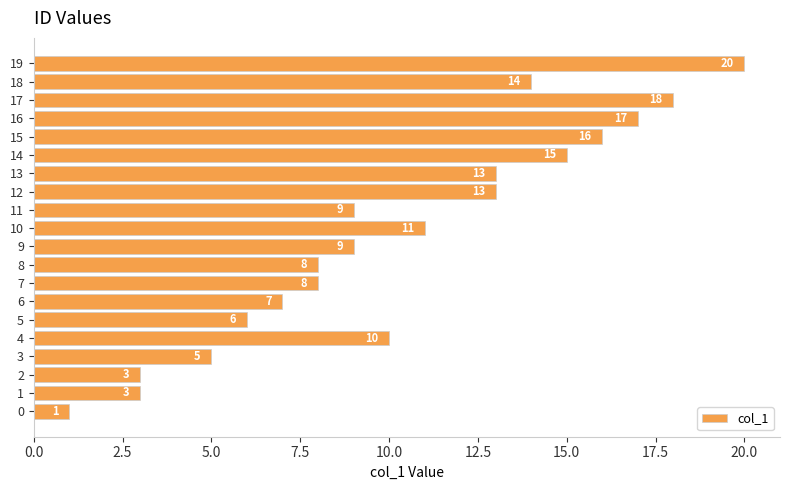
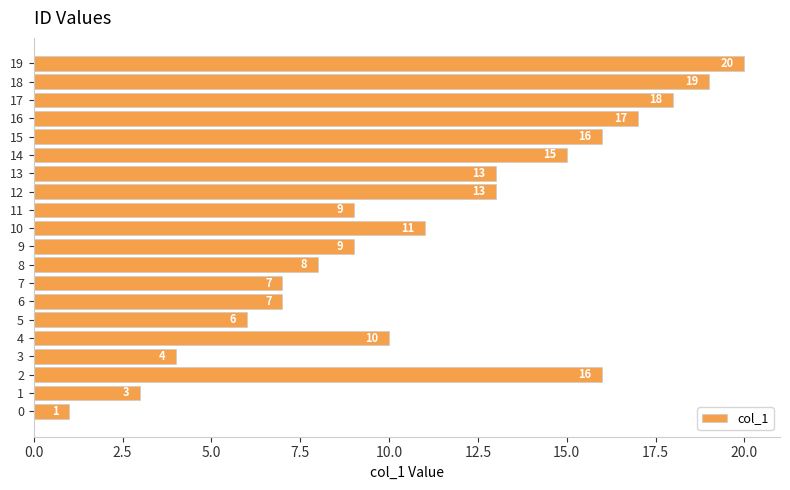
18: 14 -> 19
7: 8 -> 7
3: 5 -> 4
2: 3 -> 16
